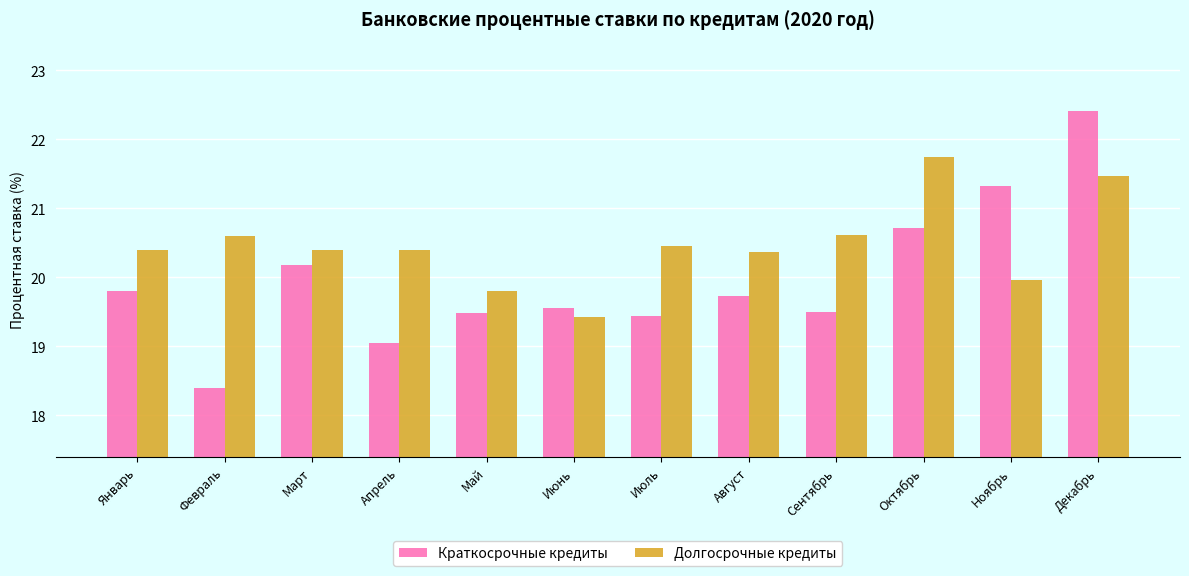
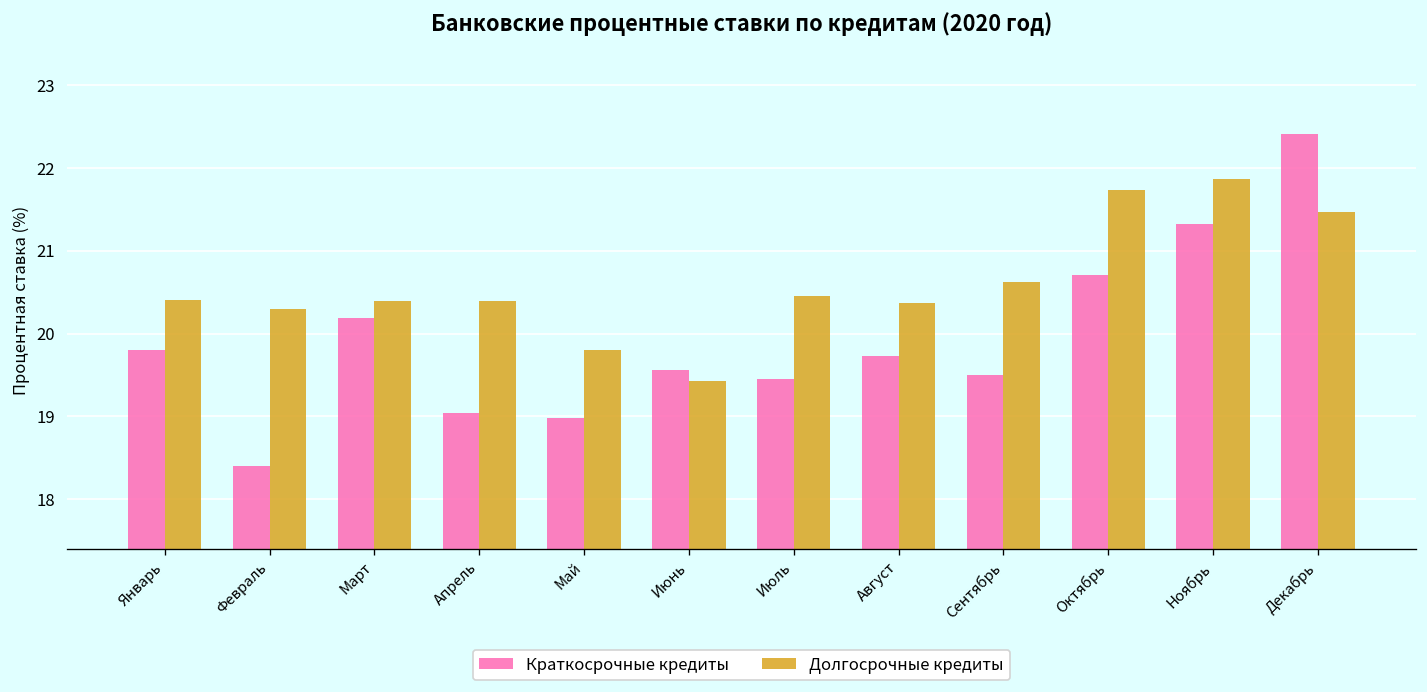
Долгосрочные кредиты, Февраль: 20.6 -> 20.3
Краткосрочные кредиты, Май: 19.5 -> 19.0
Долгосрочные кредиты, Ноябрь: 20.0 -> 21.9
